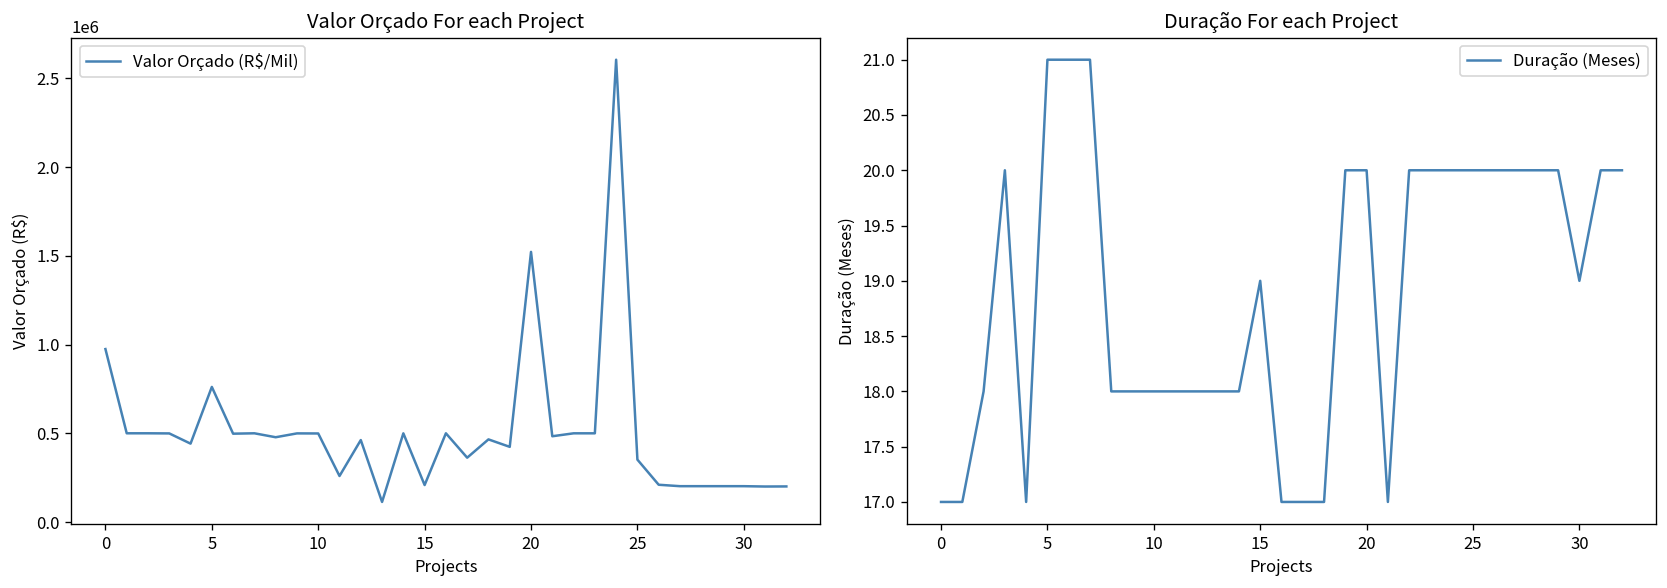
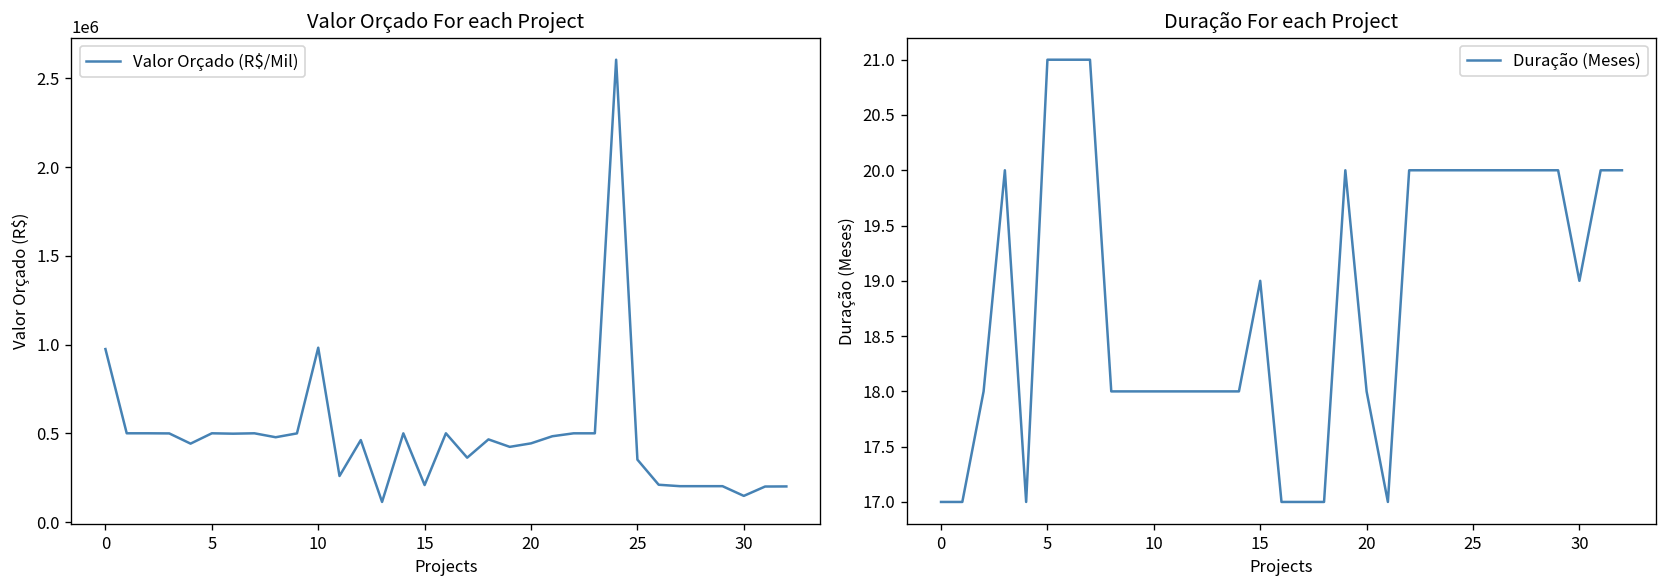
Valor Orçado For each Project, 5: 760000 -> 500000
Valor Orçado For each Project, 10: 500000 -> 980000
Valor Orçado For each Project, 20: 1520000 -> 440000
Valor Orçado For each Project, 30: 200000 -> 150000
Duração For each Project, 20: 20 -> 18
